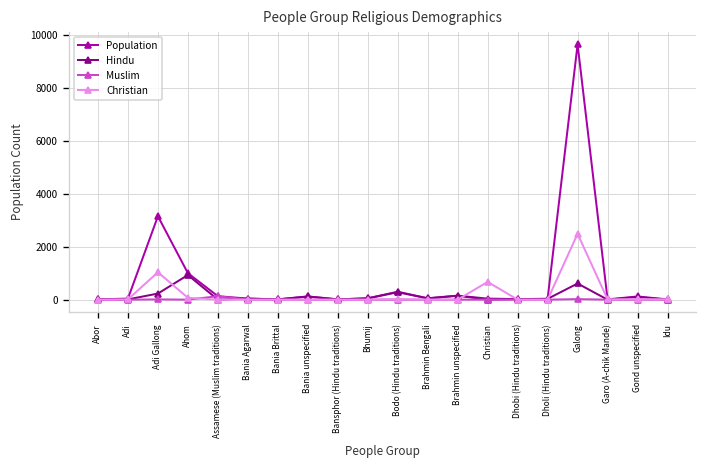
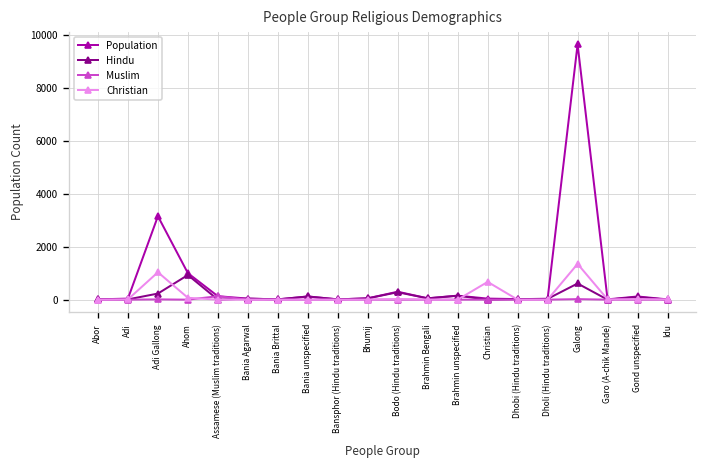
Christian, Galong: 2500 -> 1400
